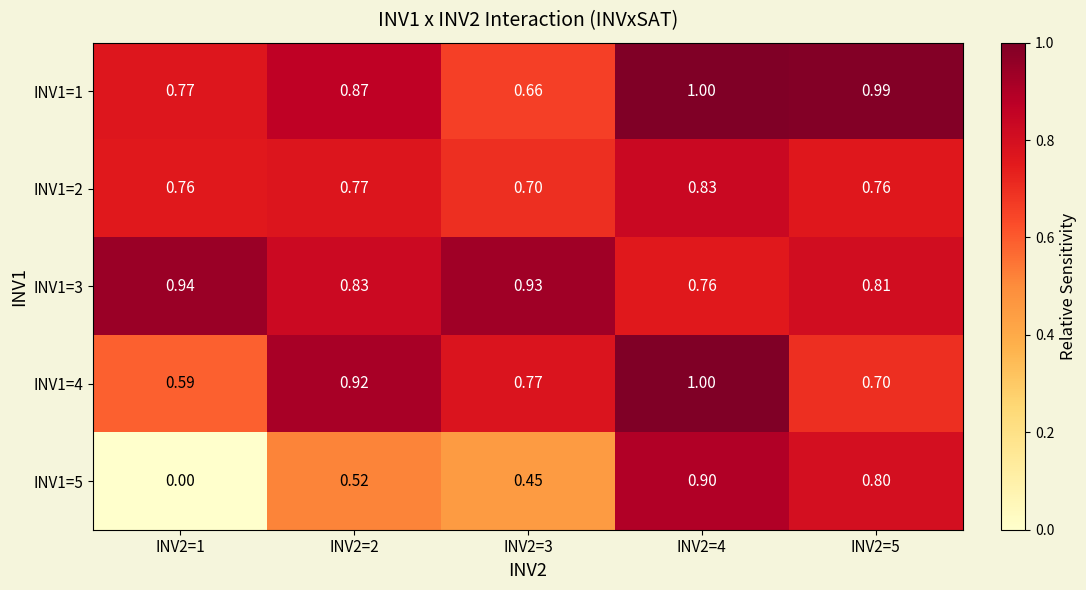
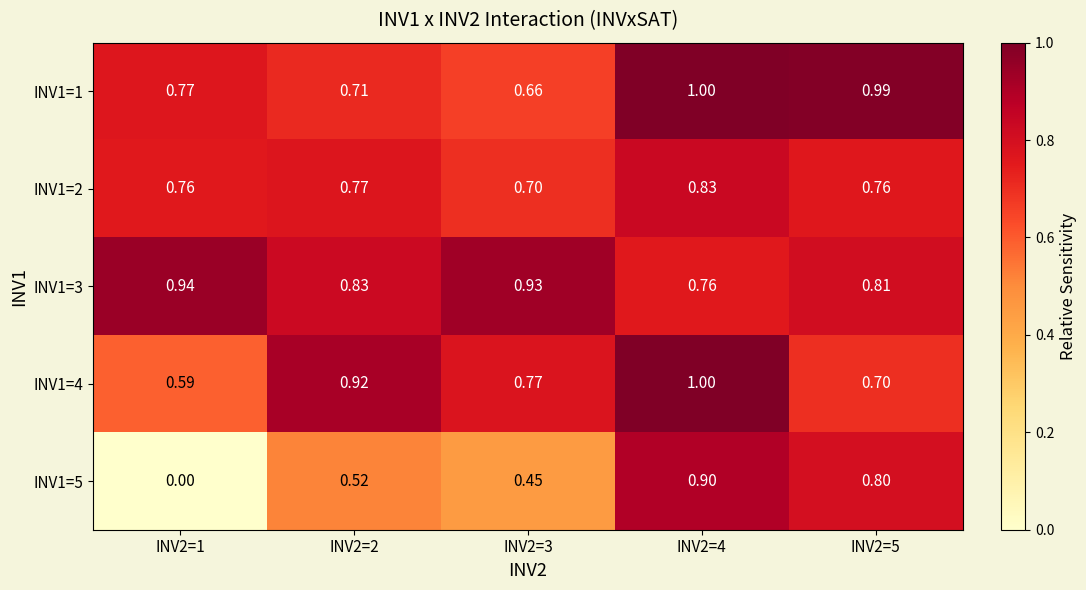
INV1=1, INV2=2: 0.87 -> 0.71
